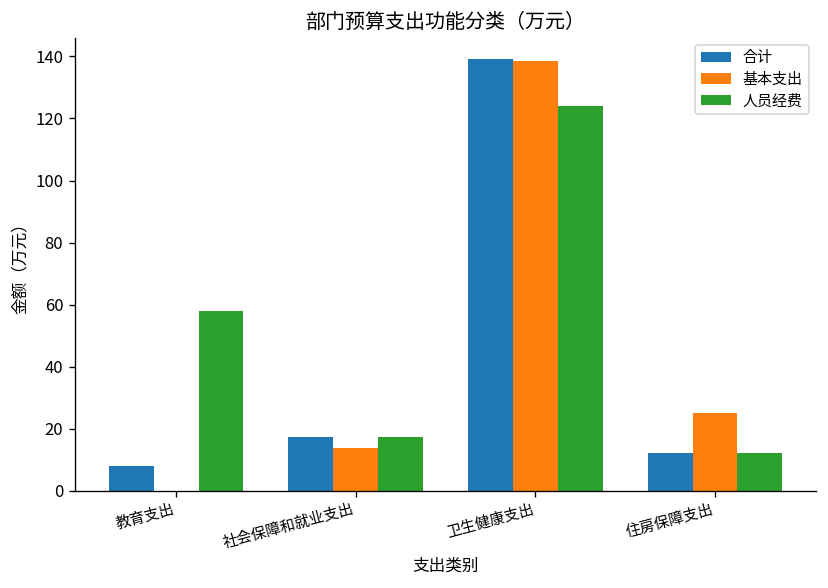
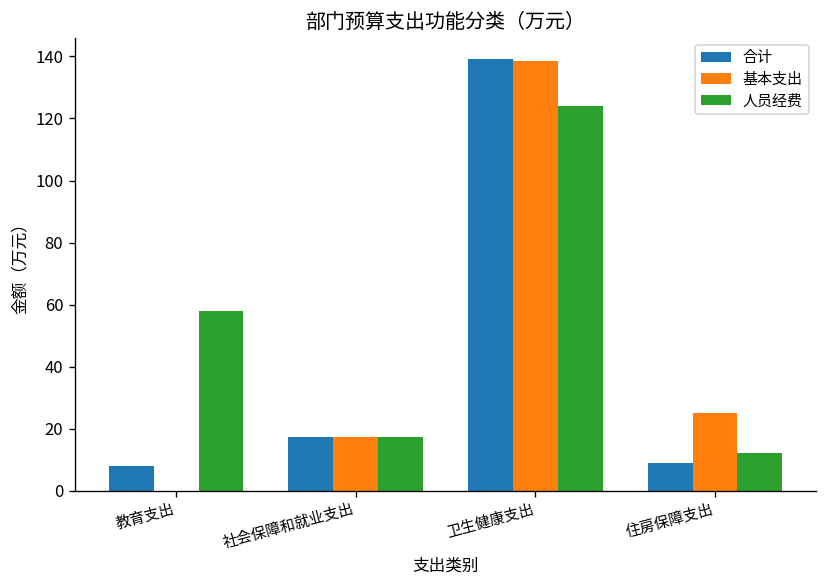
基本支出, 社会保障和就业支出: 14 -> 17
合计, 住房保障支出: 12 -> 9
